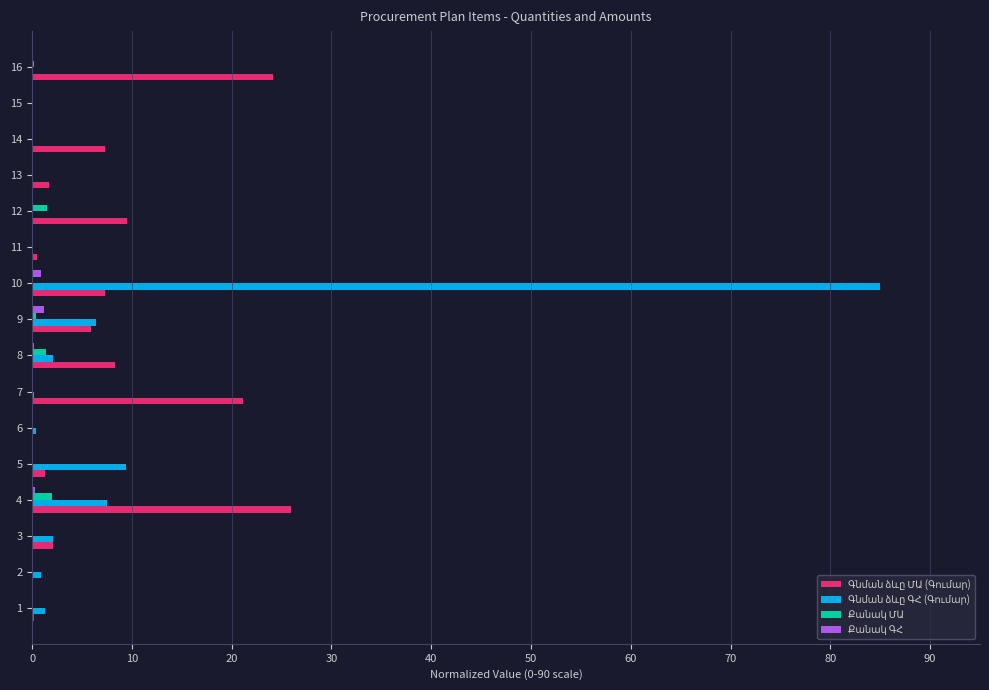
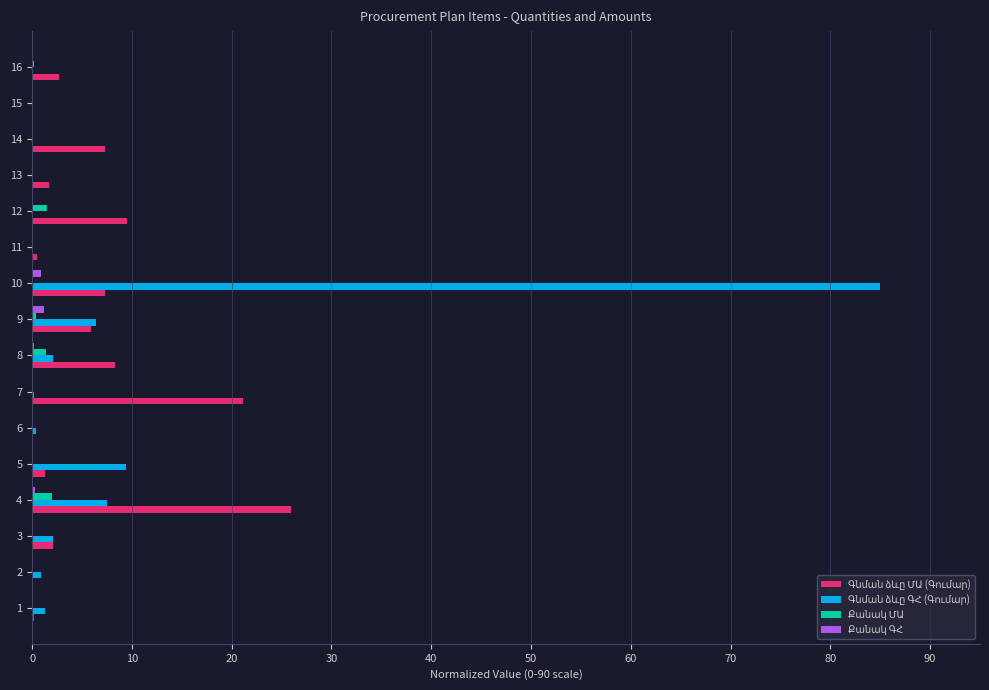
Գնման ձևը ՄԱ (Գումար), 16: 24 -> 3
